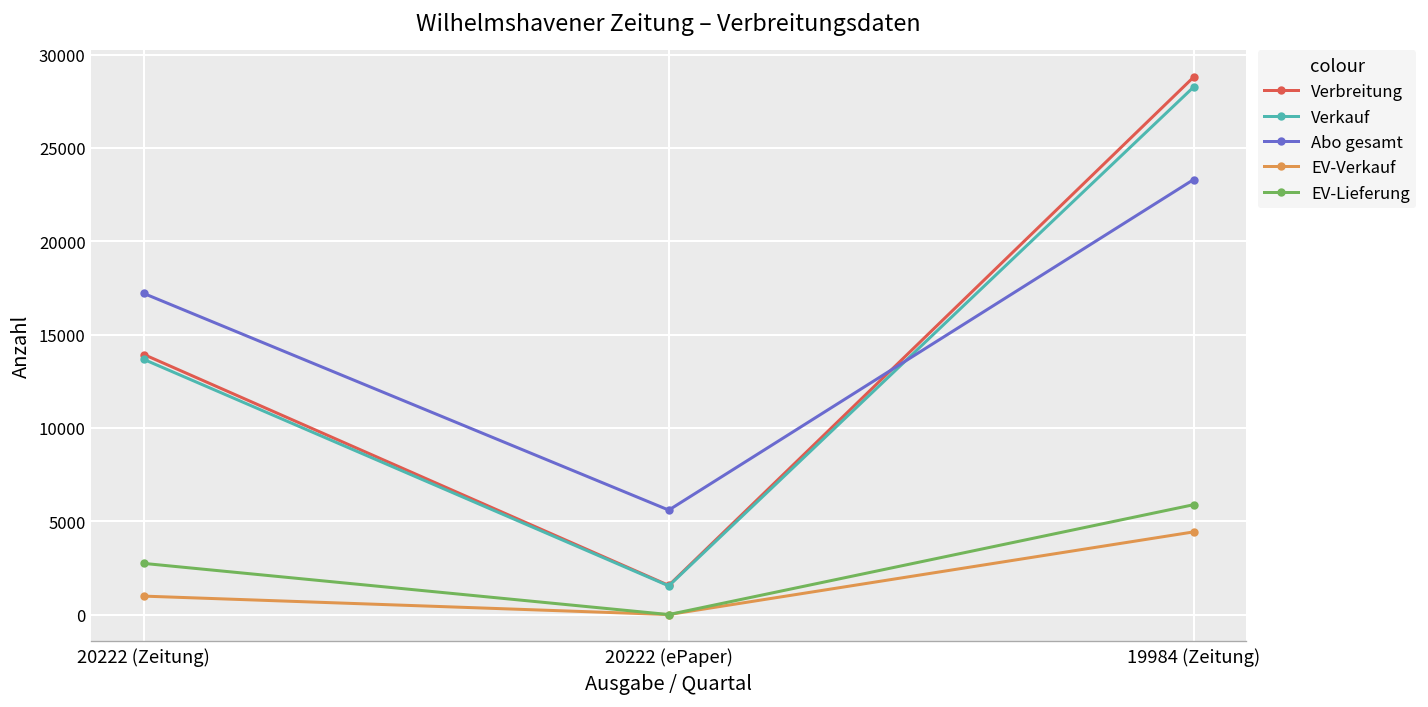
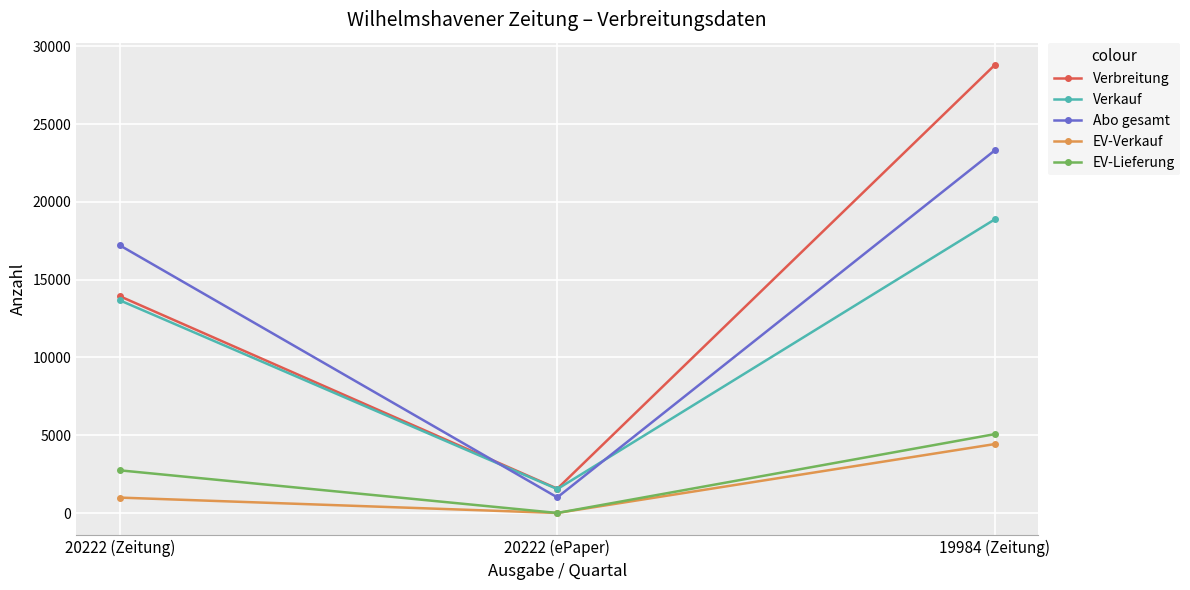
Abo gesamt, 20222 (ePaper): 5600 -> 1000
Verkauf, 19984 (Zeitung): 28300 -> 18900
EV-Lieferung, 19984 (Zeitung): 5900 -> 5100
